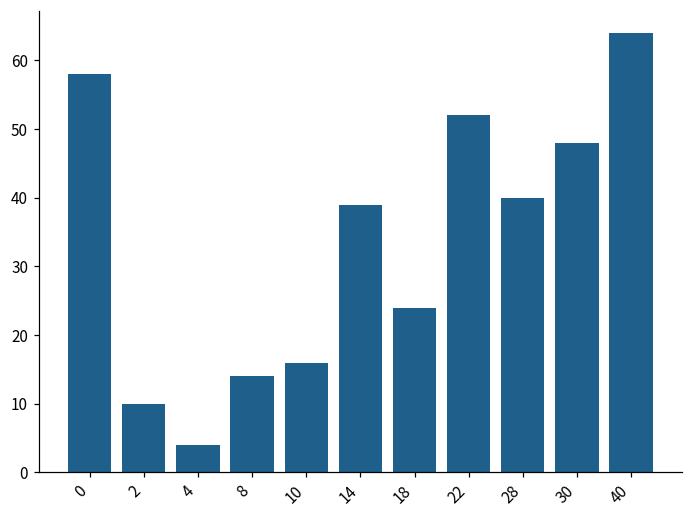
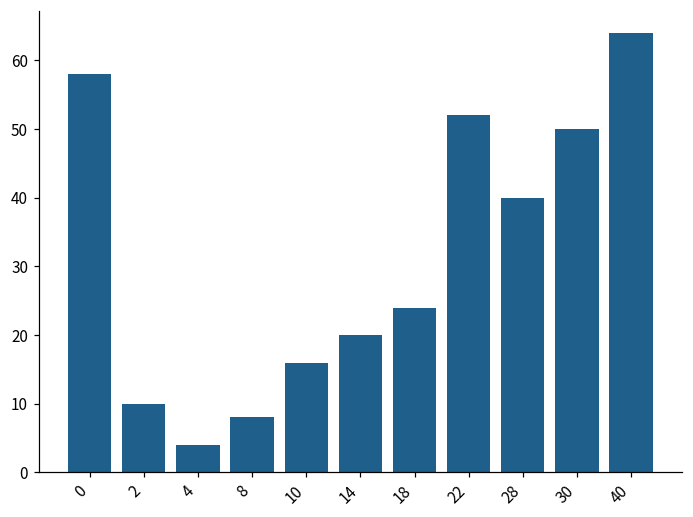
8: 14 -> 8
14: 39 -> 20
30: 48 -> 50
